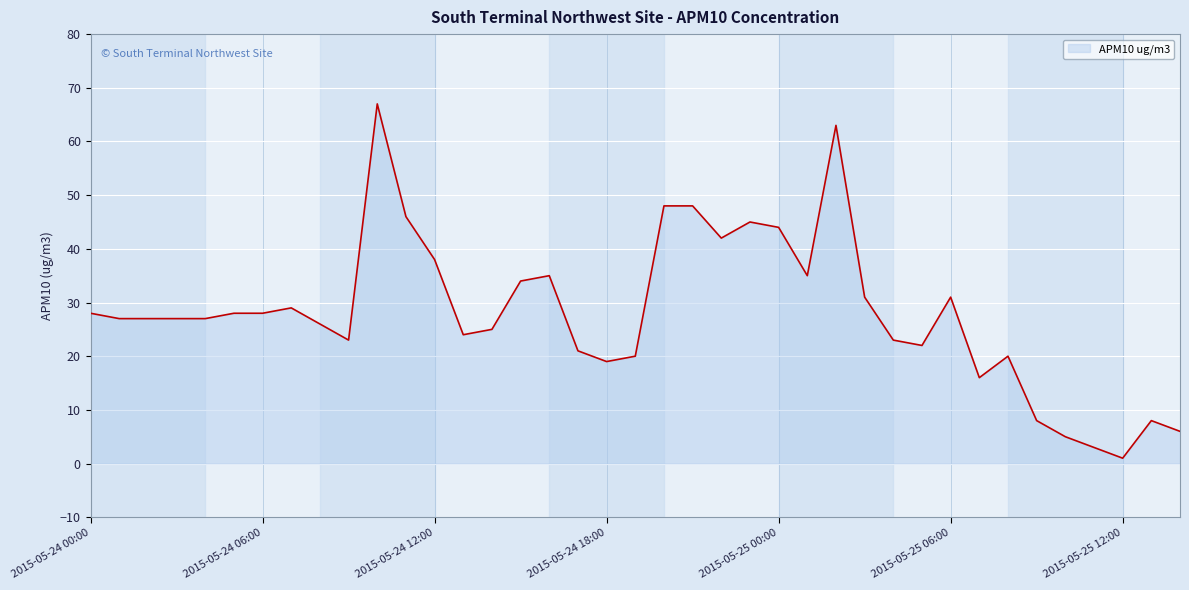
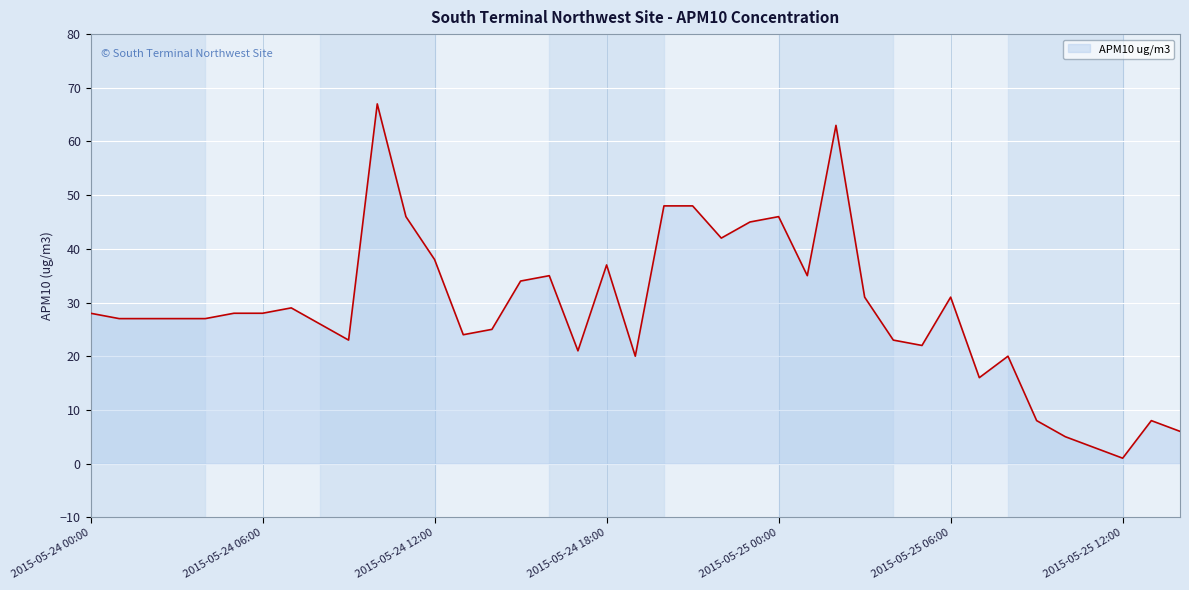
2015-05-24 18:00: 19 -> 37
2015-05-25 00:00: 44 -> 46
